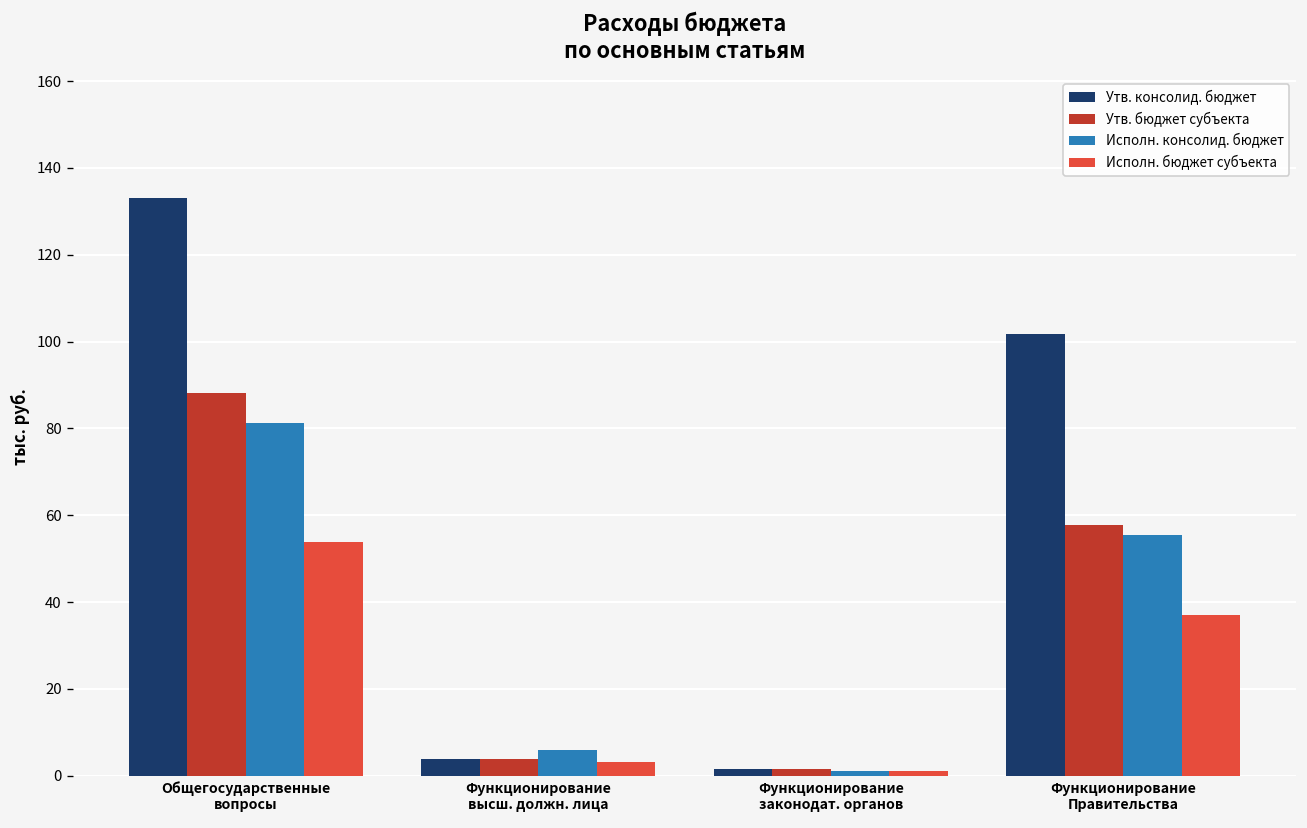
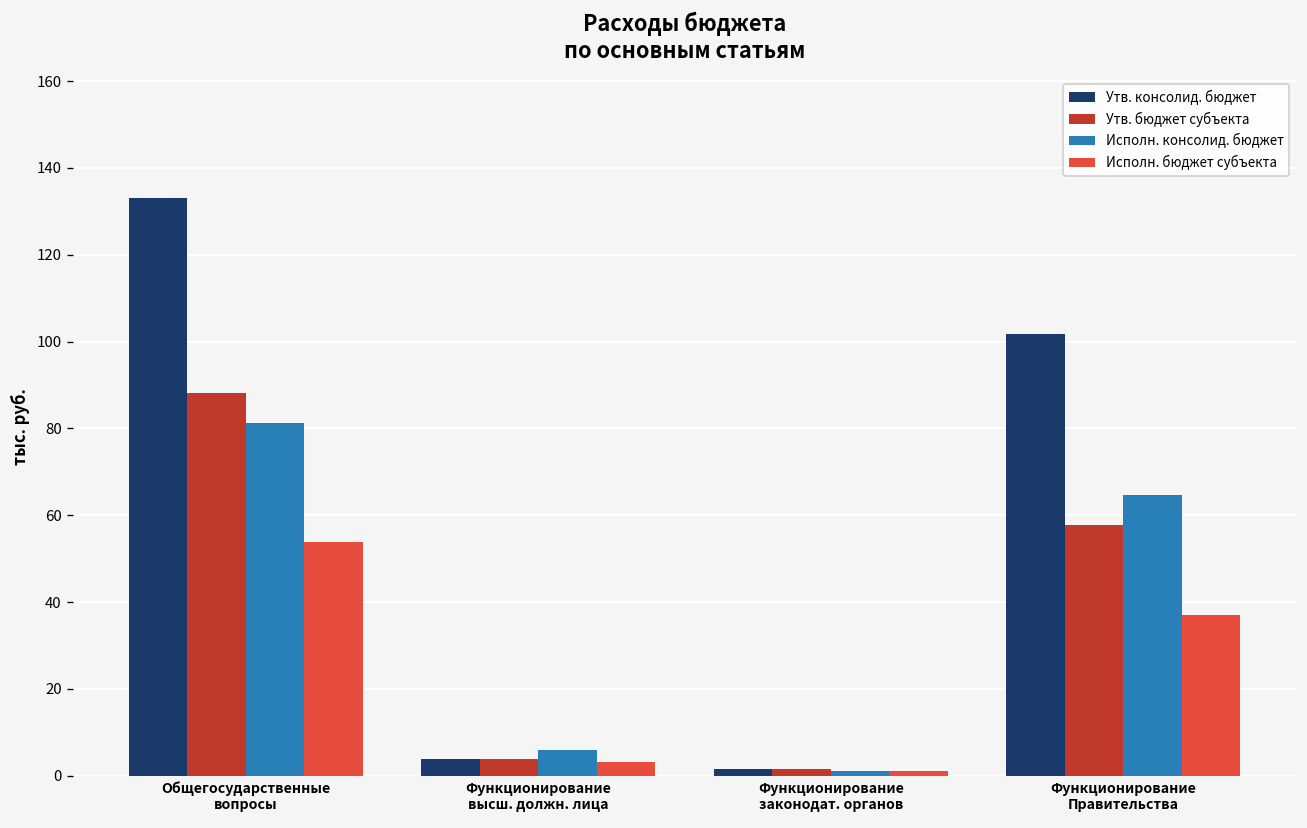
Исполн. консолид. бюджет, Функционирование Правительства: 55 -> 65
